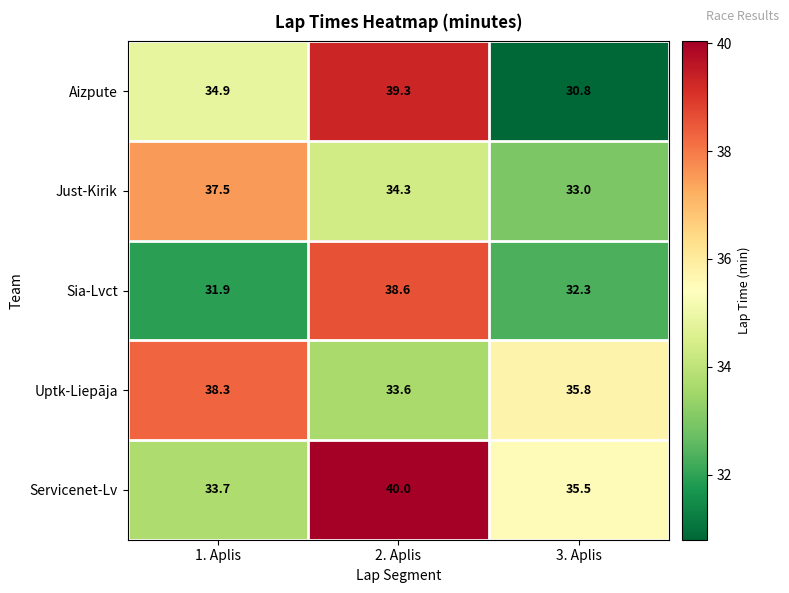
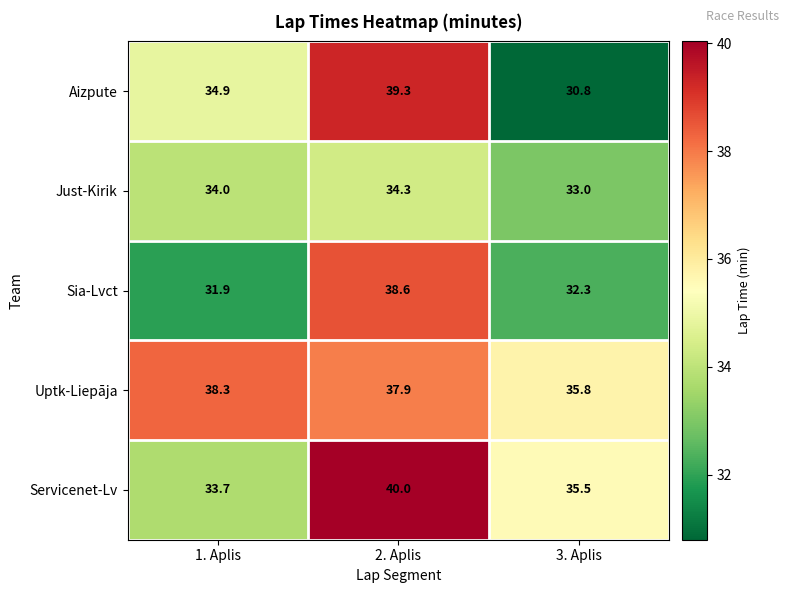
Just-Kirik, 1. Aplis: 37.5 -> 34.0
Uptk-Liepāja, 2. Aplis: 33.6 -> 37.9
